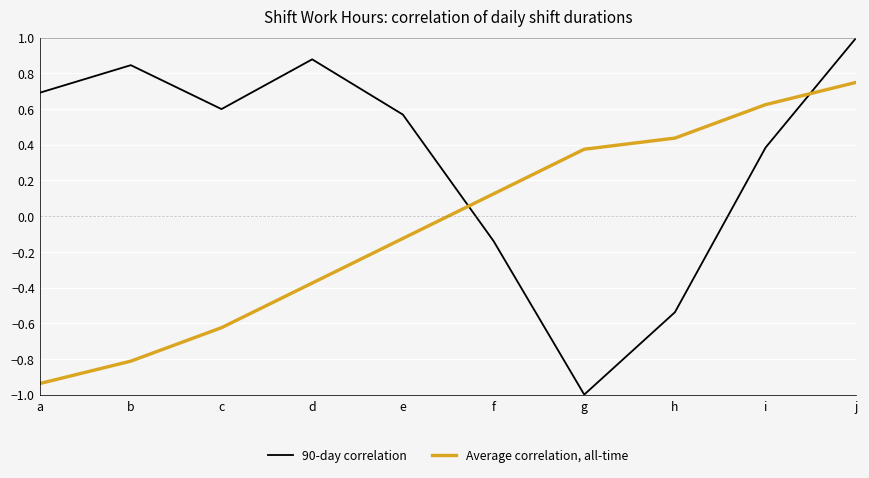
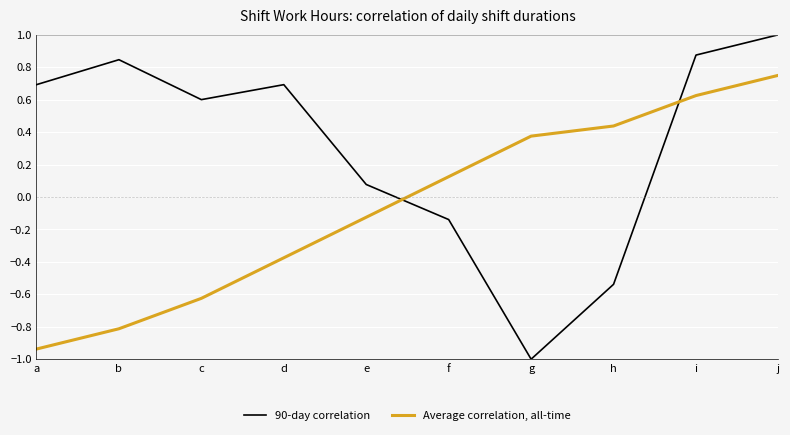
90-day correlation, d: 0.88 -> 0.69
90-day correlation, e: 0.57 -> 0.08
90-day correlation, i: 0.38 -> 0.87
